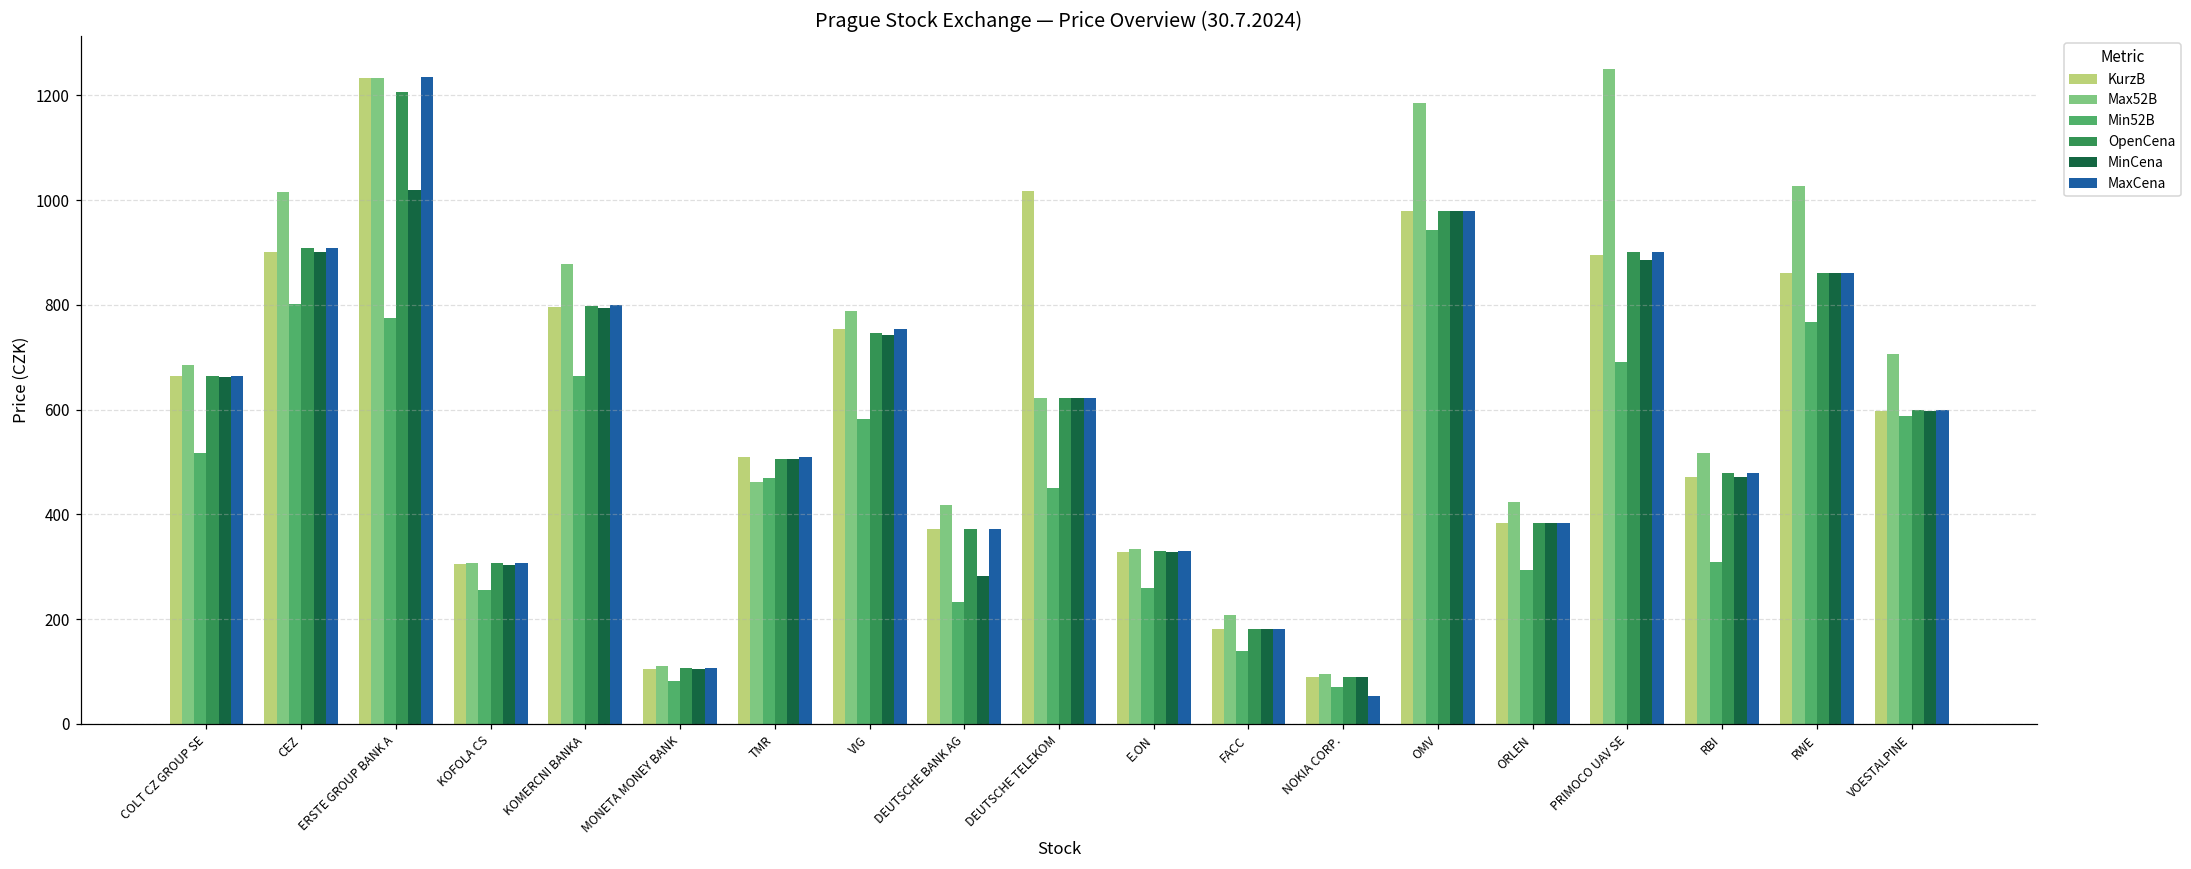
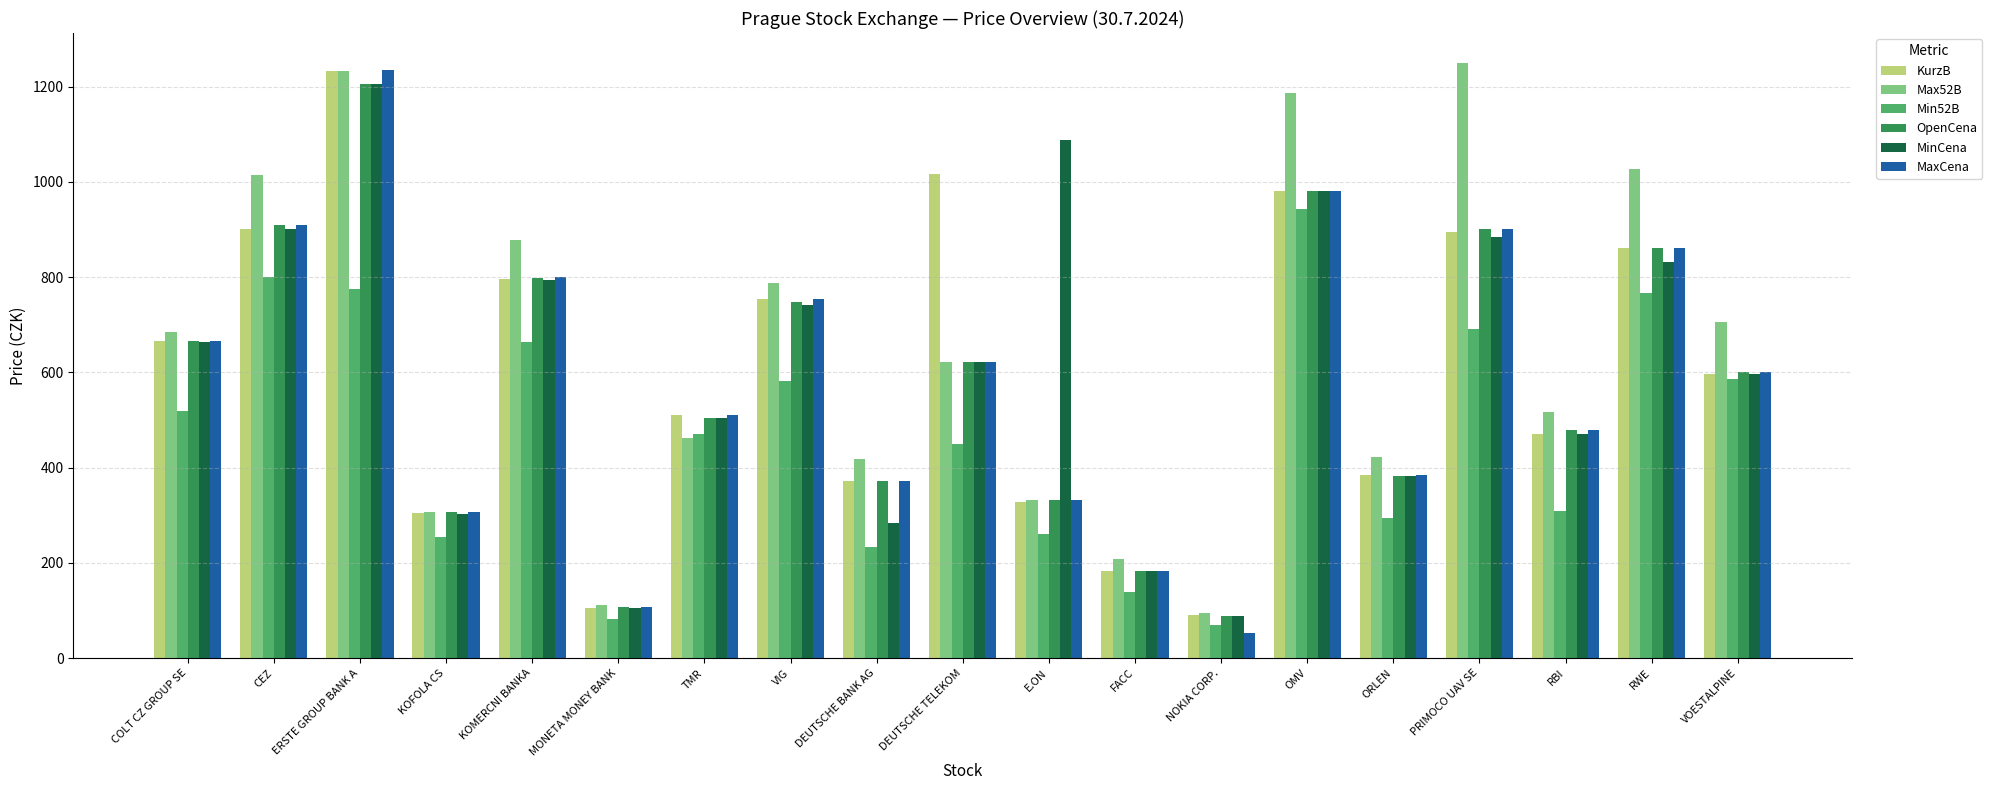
MinCena, ERSTE GROUP BANK A: 1020 -> 1210
MinCena, E.ON: 330 -> 1090
MinCena, RWE: 860 -> 830
